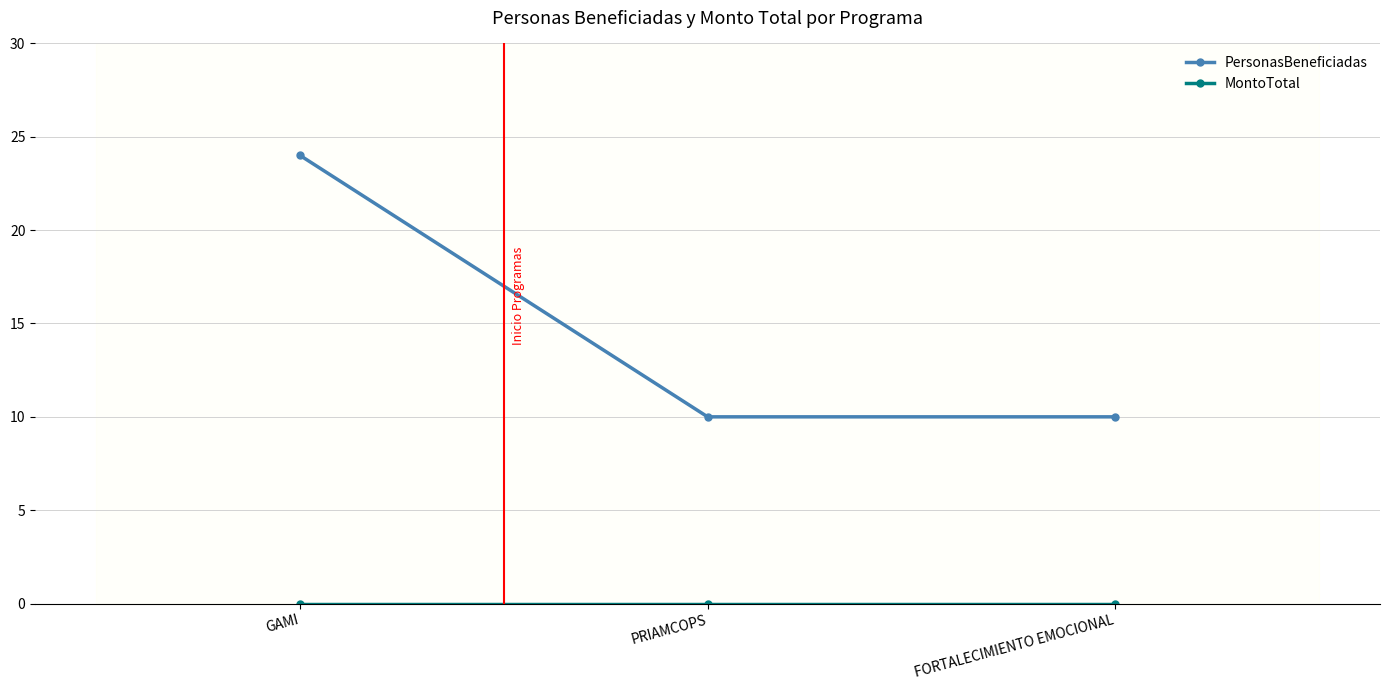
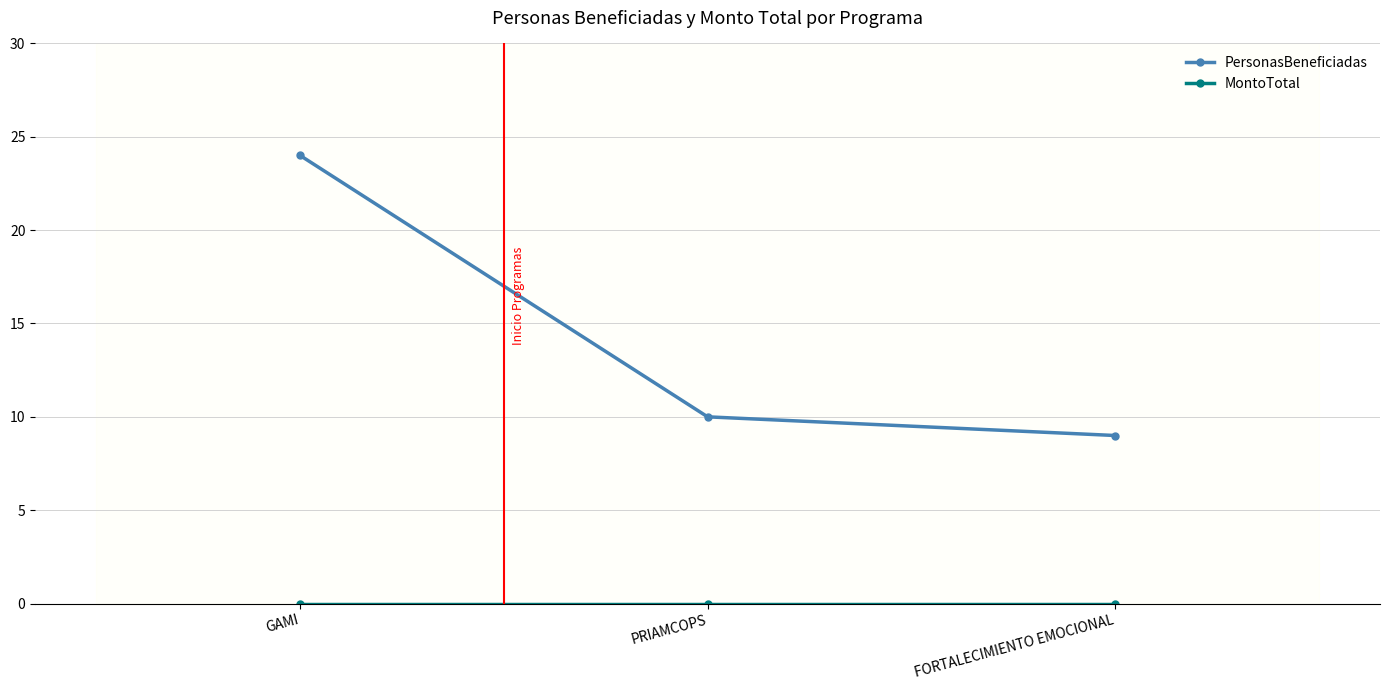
PersonasBeneficiadas, FORTALECIMIENTO EMOCIONAL: 10 -> 9
